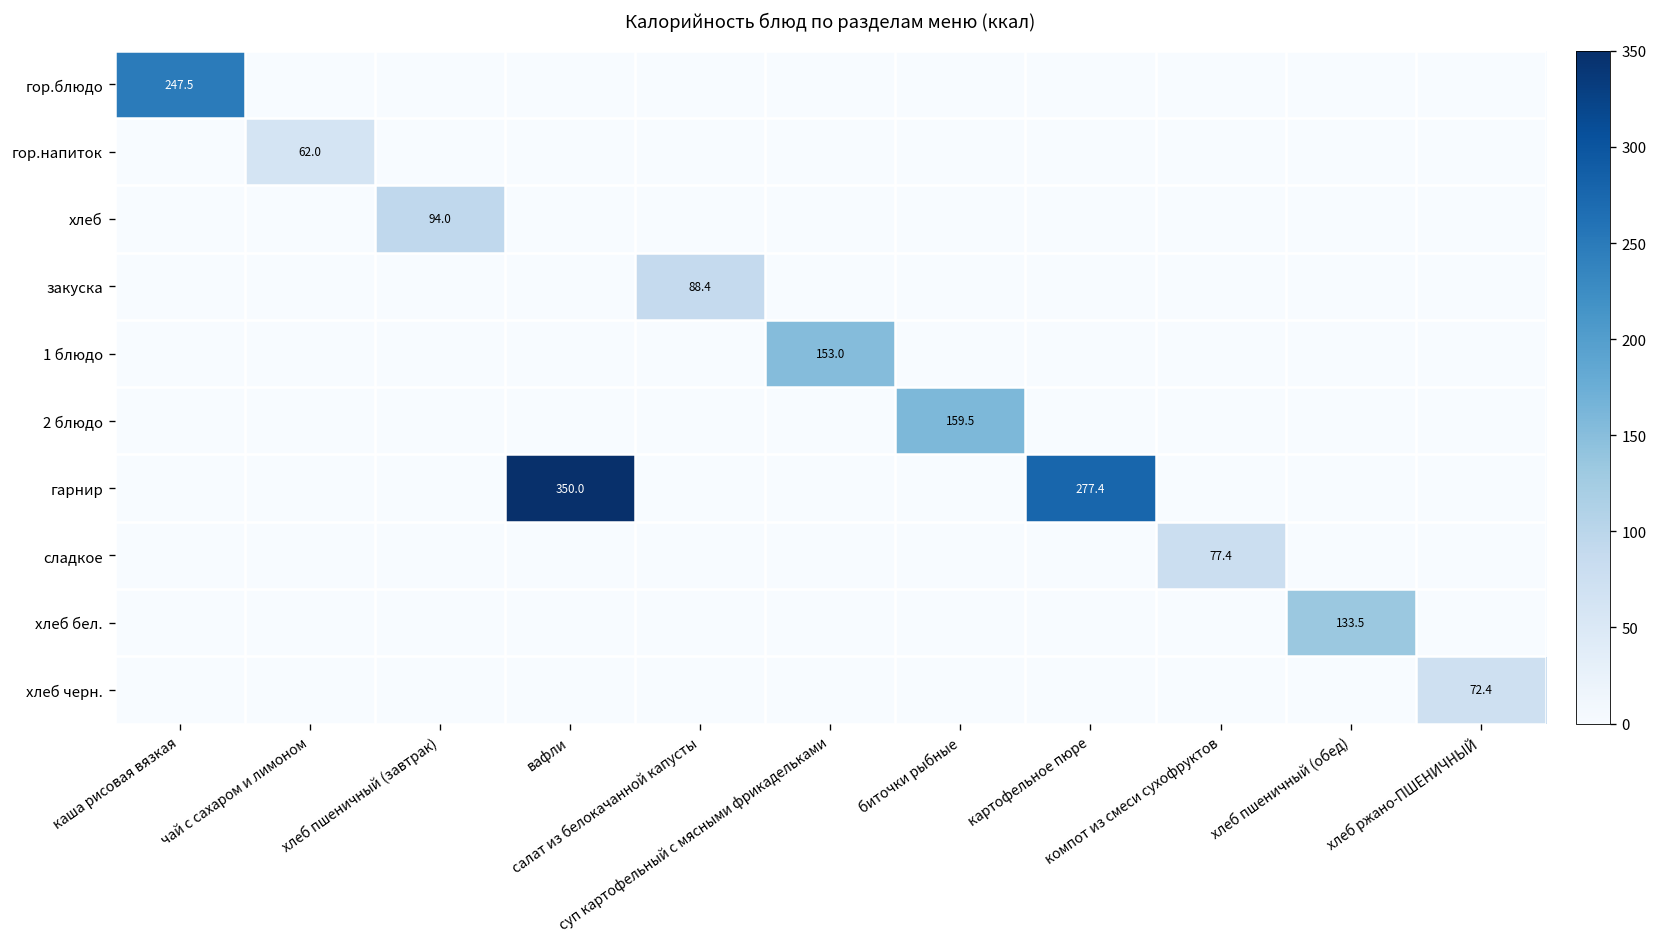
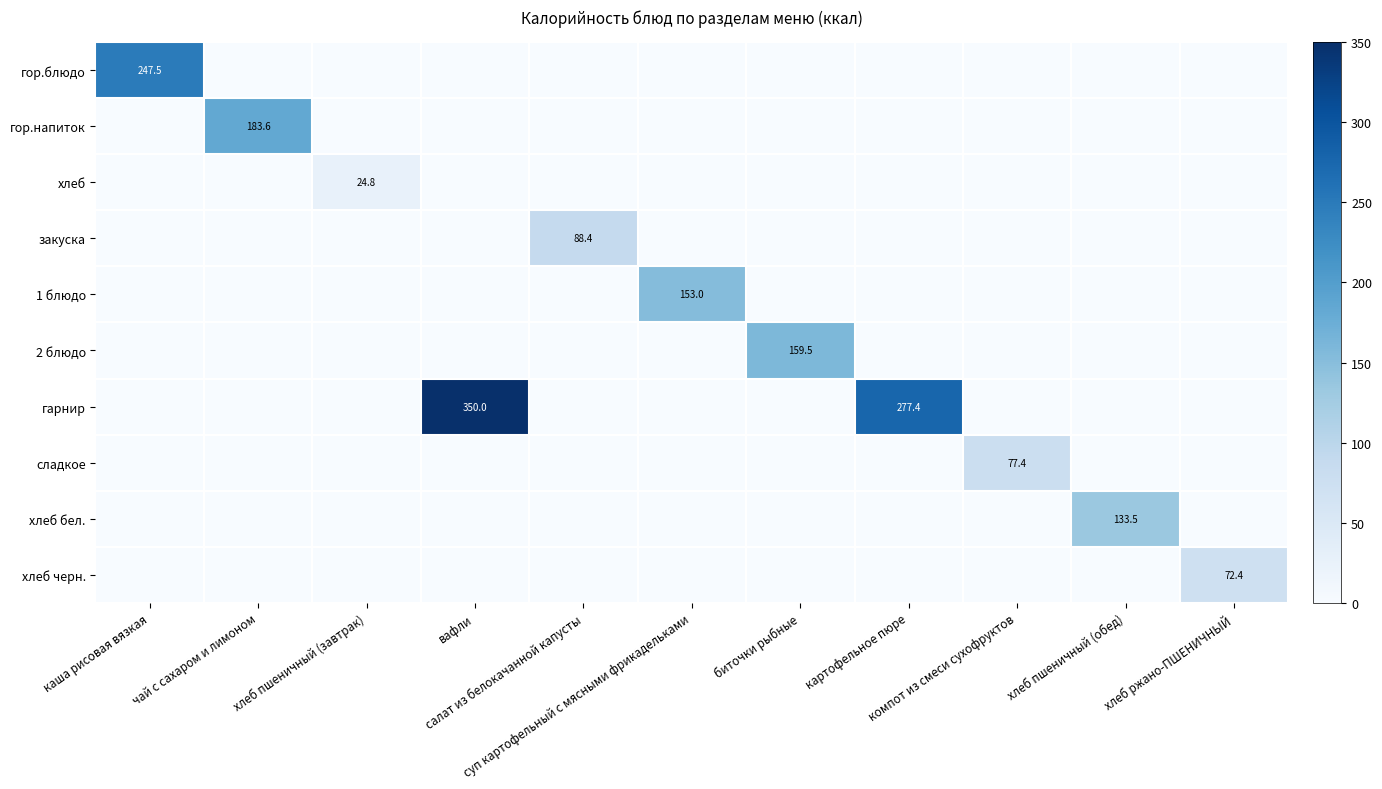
гор.напиток, чай с сахаром и лимоном: 62.0 -> 183.6
хлеб, хлеб пшеничный (завтрак): 94.0 -> 24.8
